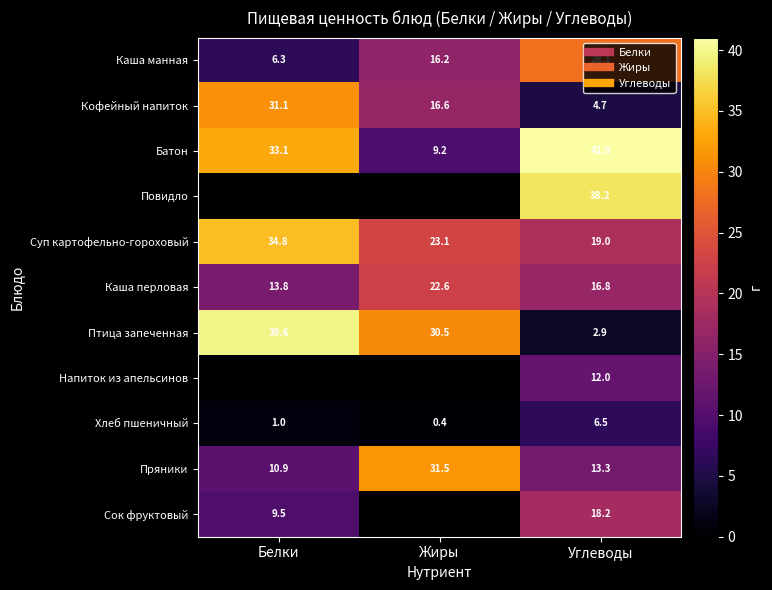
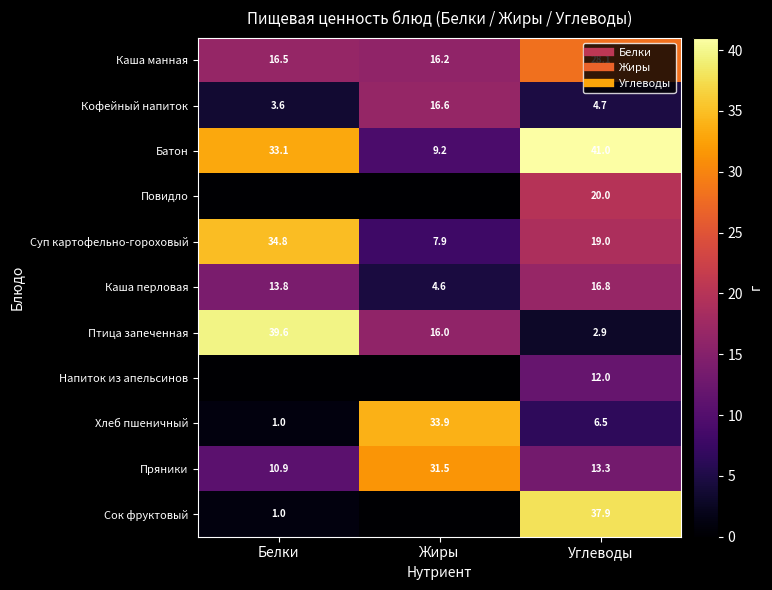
Каша манная, Белки: 6.3 -> 16.5
Кофейный напиток, Белки: 31.1 -> 3.6
Повидло, Углеводы: 38.2 -> 20.0
Суп картофельно-гороховый, Жиры: 23.1 -> 7.9
Каша перловая, Жиры: 22.6 -> 4.6
Птица запеченная, Жиры: 30.5 -> 16.0
Хлеб пшеничный, Жиры: 0.4 -> 33.9
Сок фруктовый, Белки: 9.5 -> 1.0
Сок фруктовый, Углеводы: 18.2 -> 37.9
